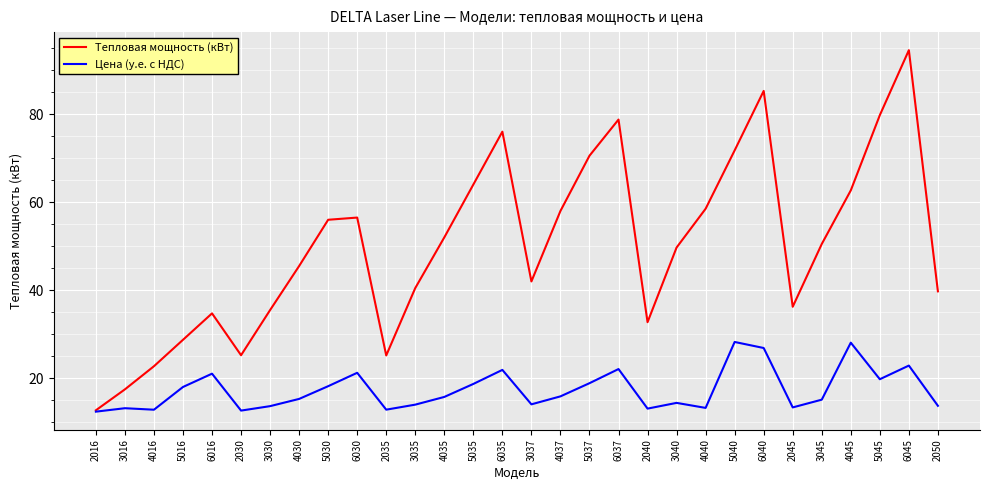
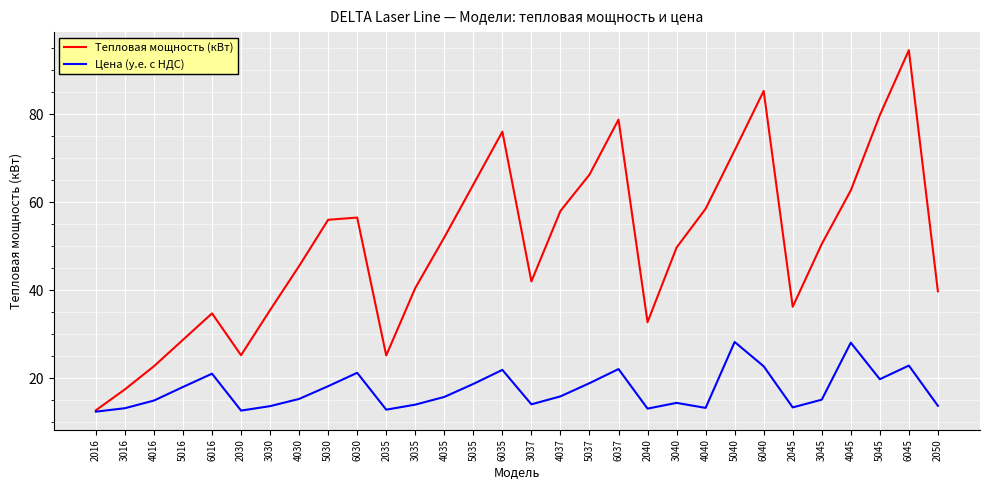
Цена (у.е. с НДС), 4016: 13 -> 15
Тепловая мощность (кВт), 5037: 71 -> 66
Цена (у.е. с НДС), 6040: 27 -> 23
